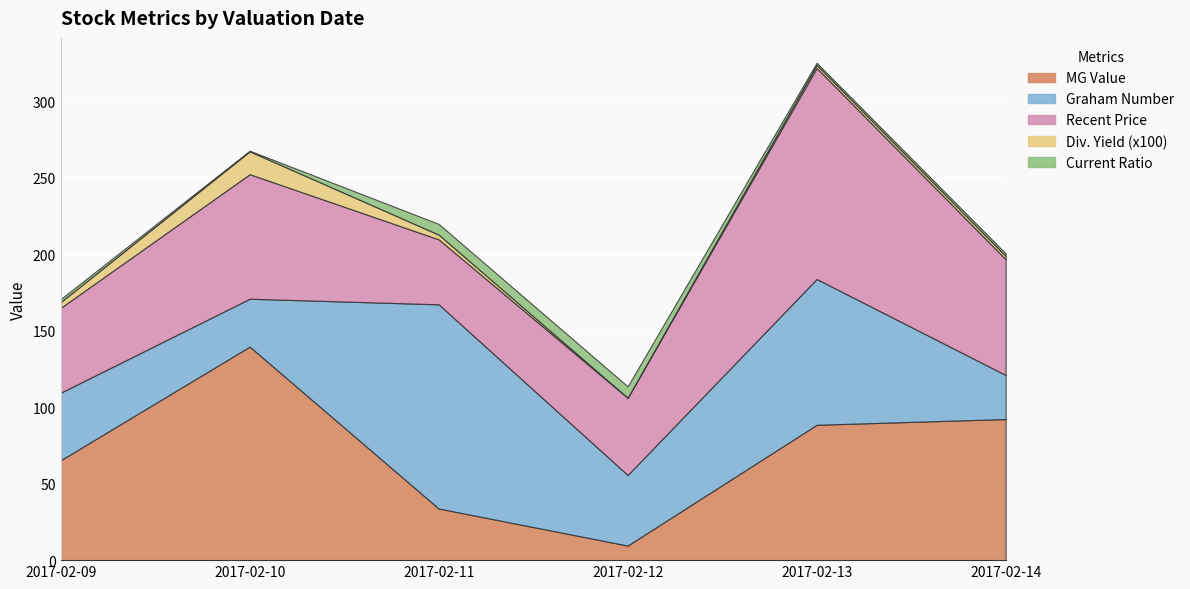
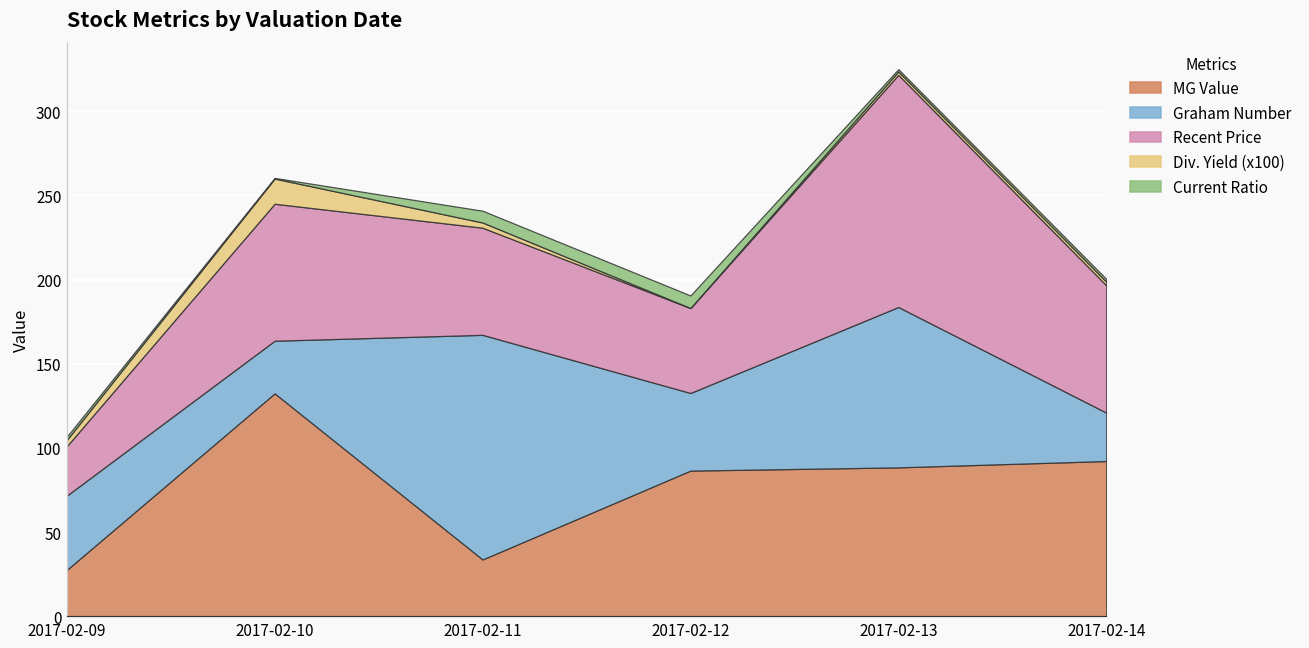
MG Value, 2017-02-09: 65 -> 28
Recent Price, 2017-02-09: 55 -> 29
MG Value, 2017-02-10: 140 -> 132
Recent Price, 2017-02-11: 42 -> 64
MG Value, 2017-02-12: 10 -> 87
